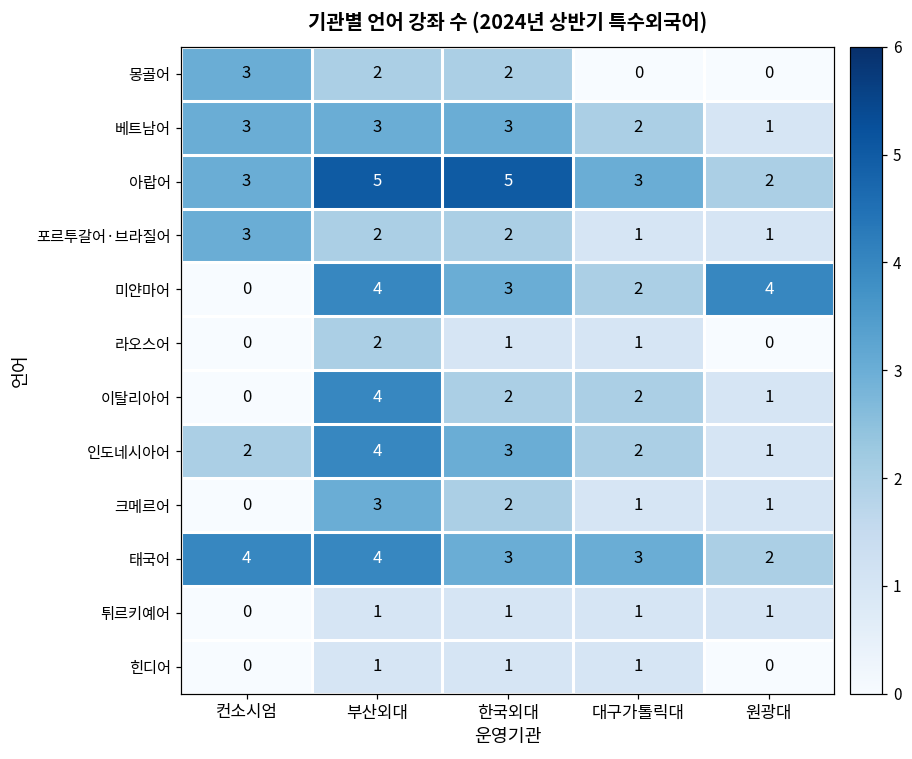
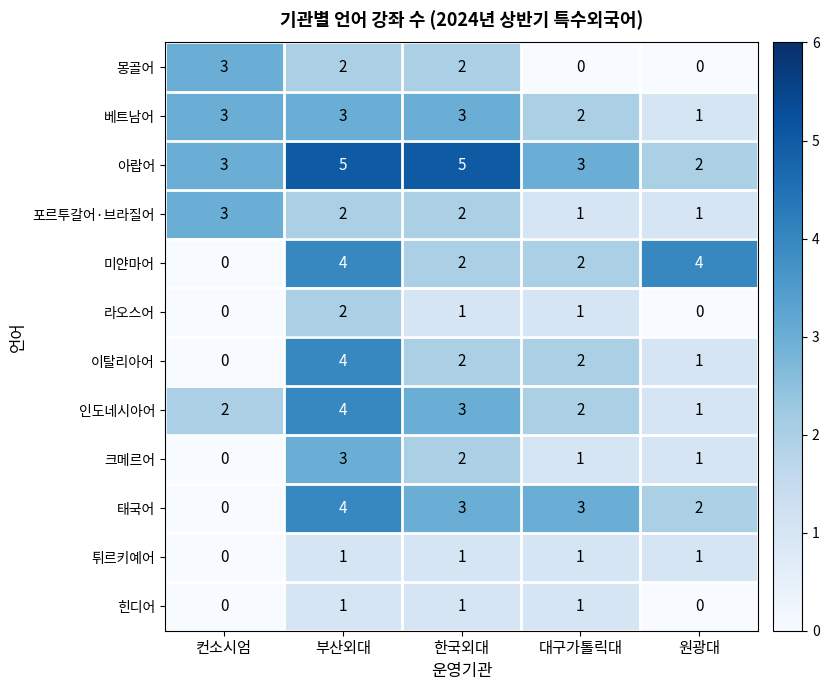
미얀마어, 한국외대: 3 -> 2
태국어, 컨소시엄: 4 -> 0
